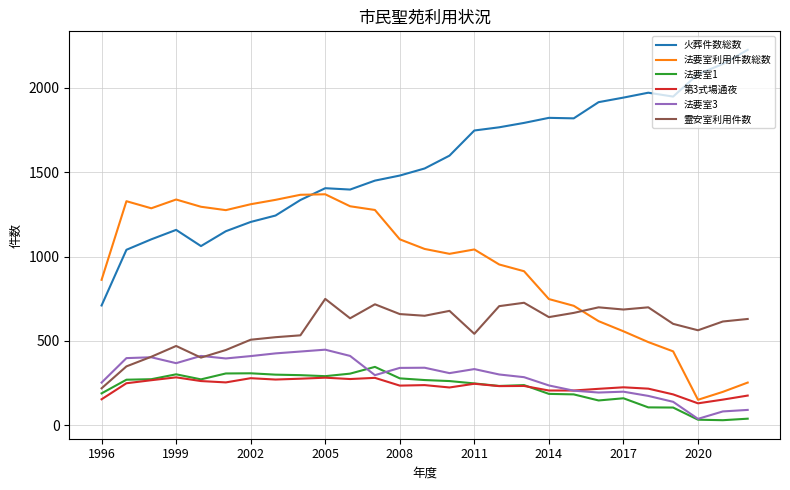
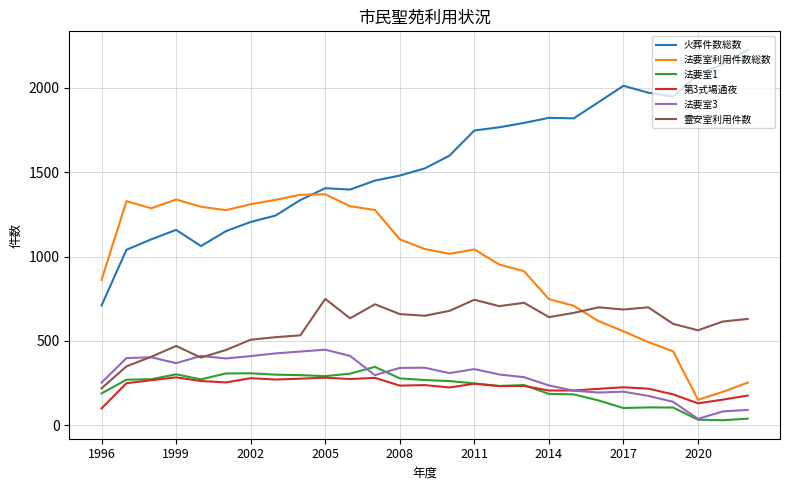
第3式場通夜, 1996: 150 -> 100
霊安室利用件数, 2011: 540 -> 740
火葬件数総数, 2017: 1940 -> 2010
法要室1, 2017: 160 -> 100
